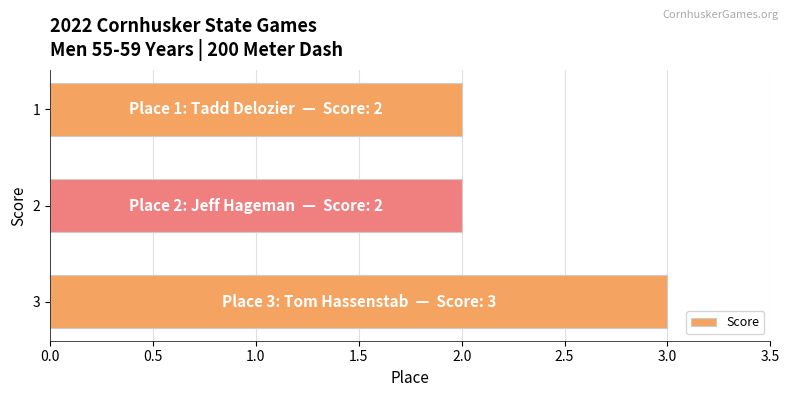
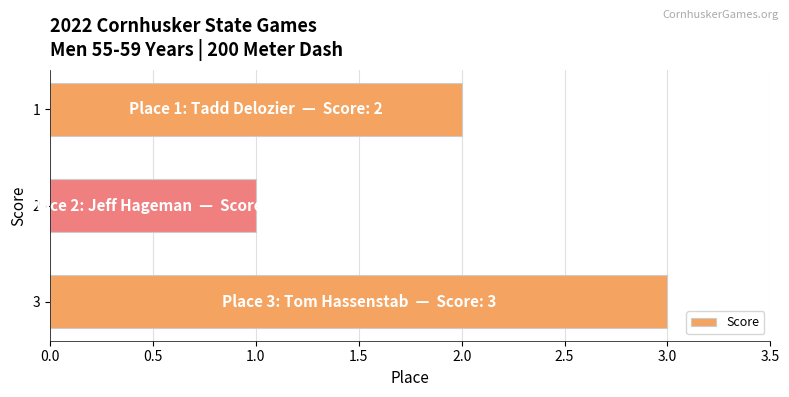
2: 2 -> 1
